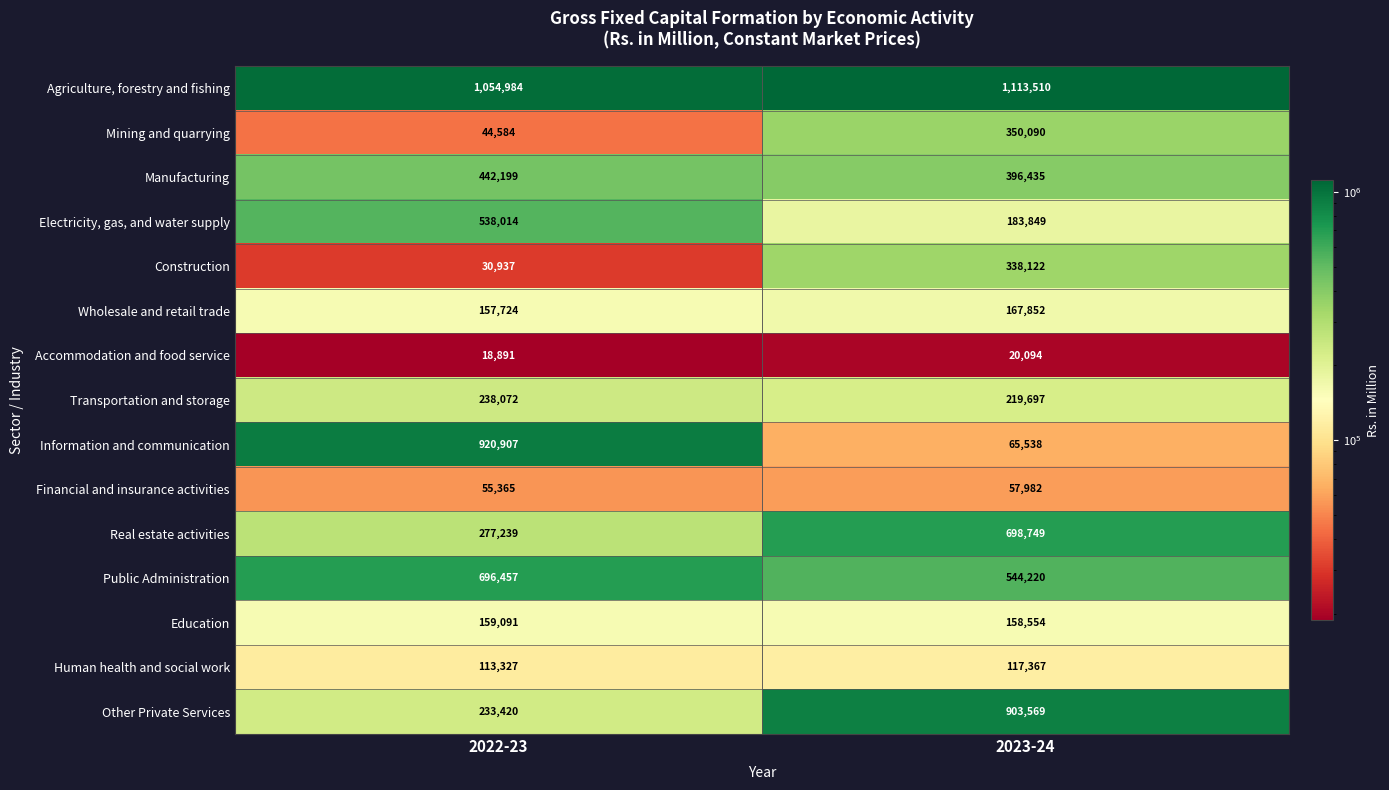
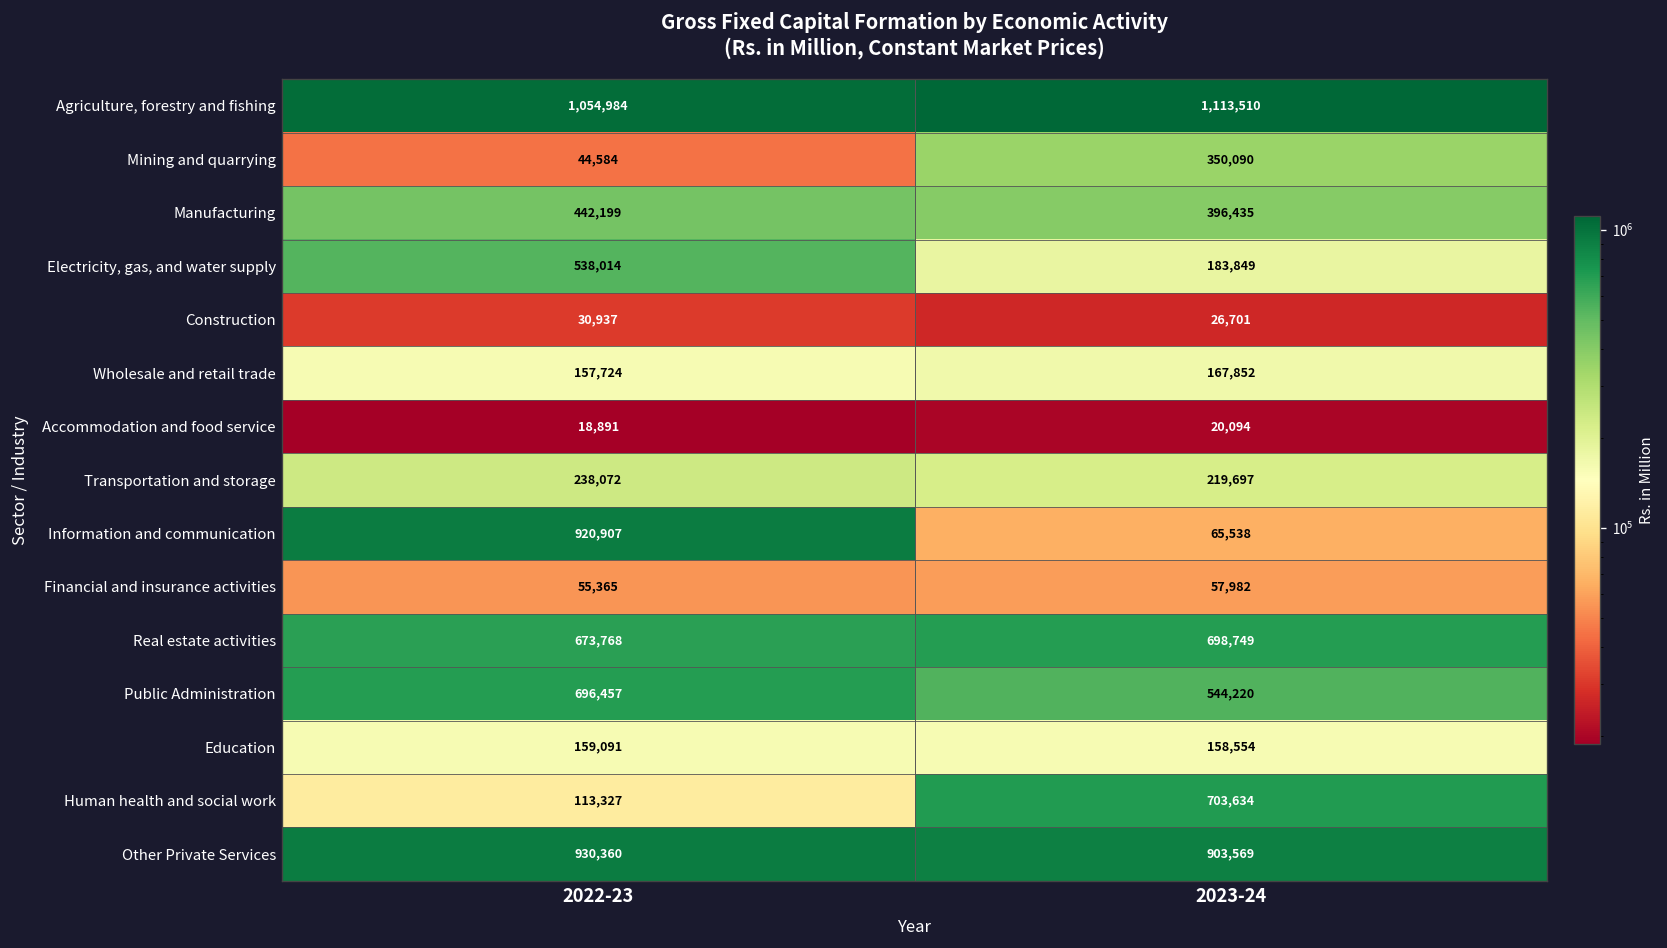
Construction, 2023-24: 338,122 -> 26,701
Real estate activities, 2022-23: 277,239 -> 673,768
Human health and social work, 2023-24: 117,367 -> 703,634
Other Private Services, 2022-23: 233,420 -> 930,360
